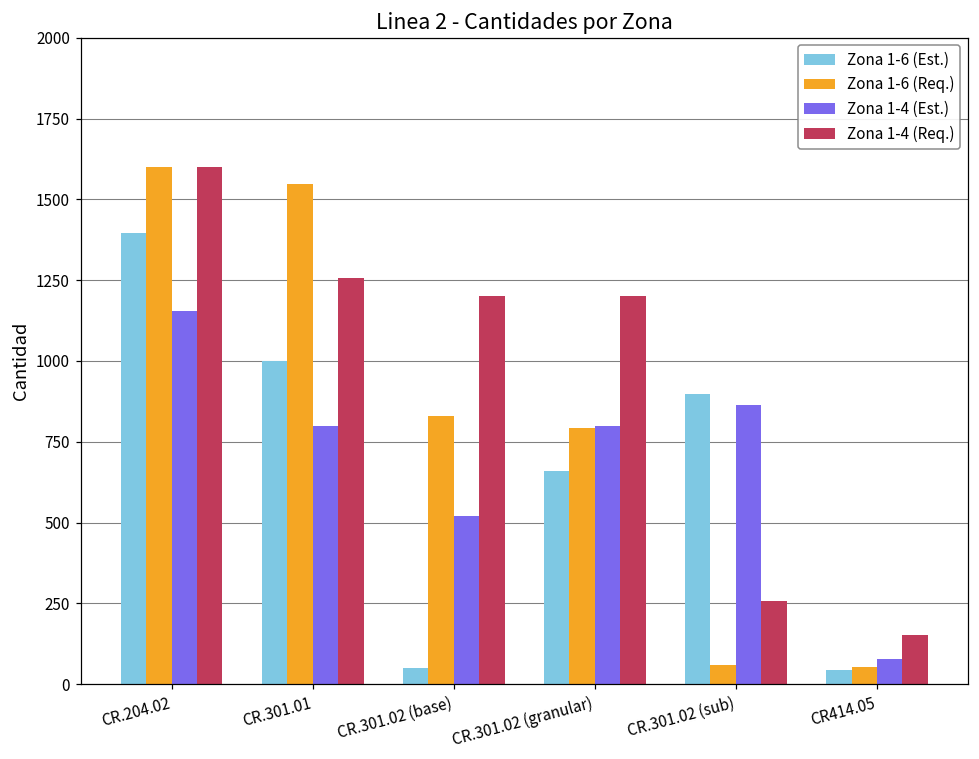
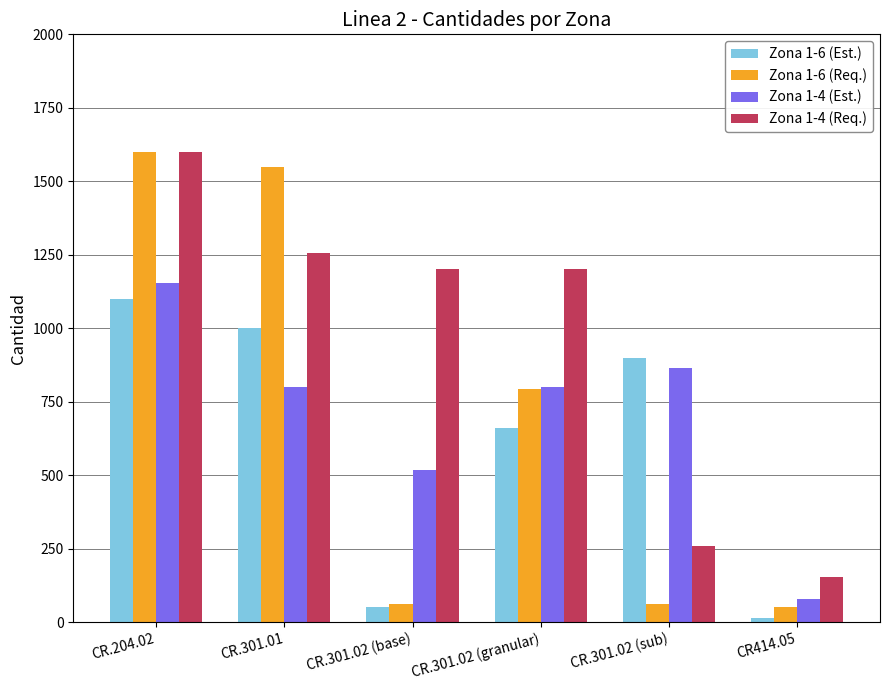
Zona 1-6 (Est.), CR.204.02: 1400 -> 1100
Zona 1-6 (Req.), CR.301.02 (base): 830 -> 60
Zona 1-6 (Est.), CR414.05: 40 -> 10
